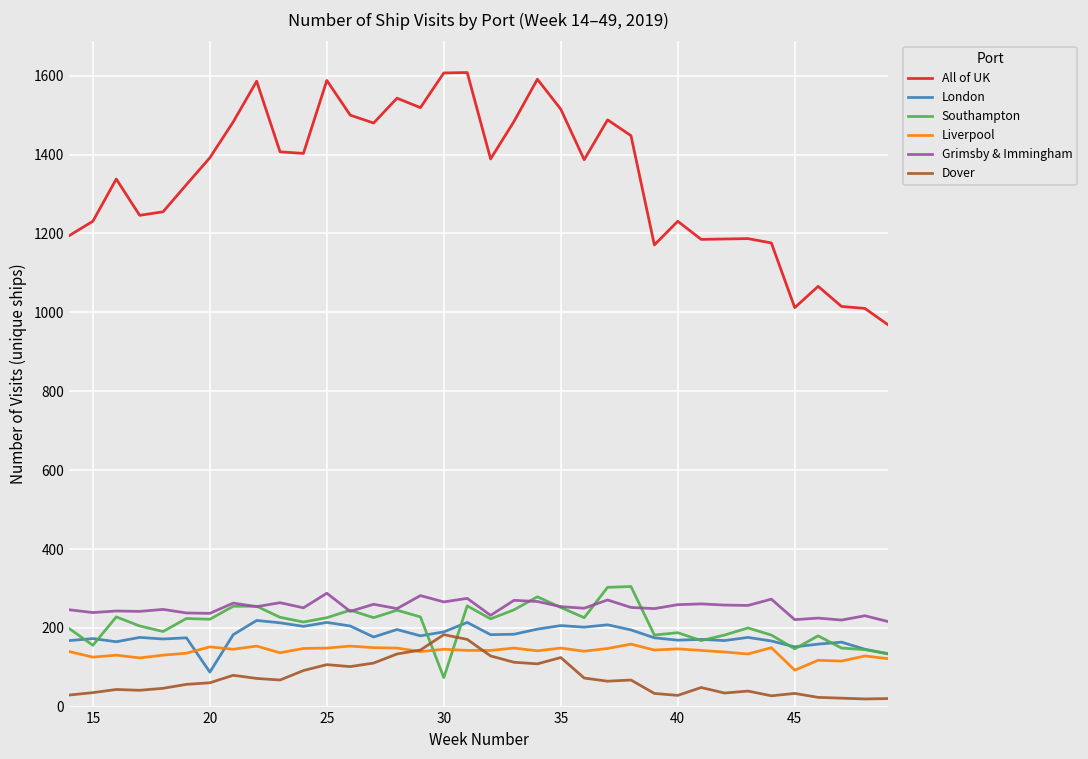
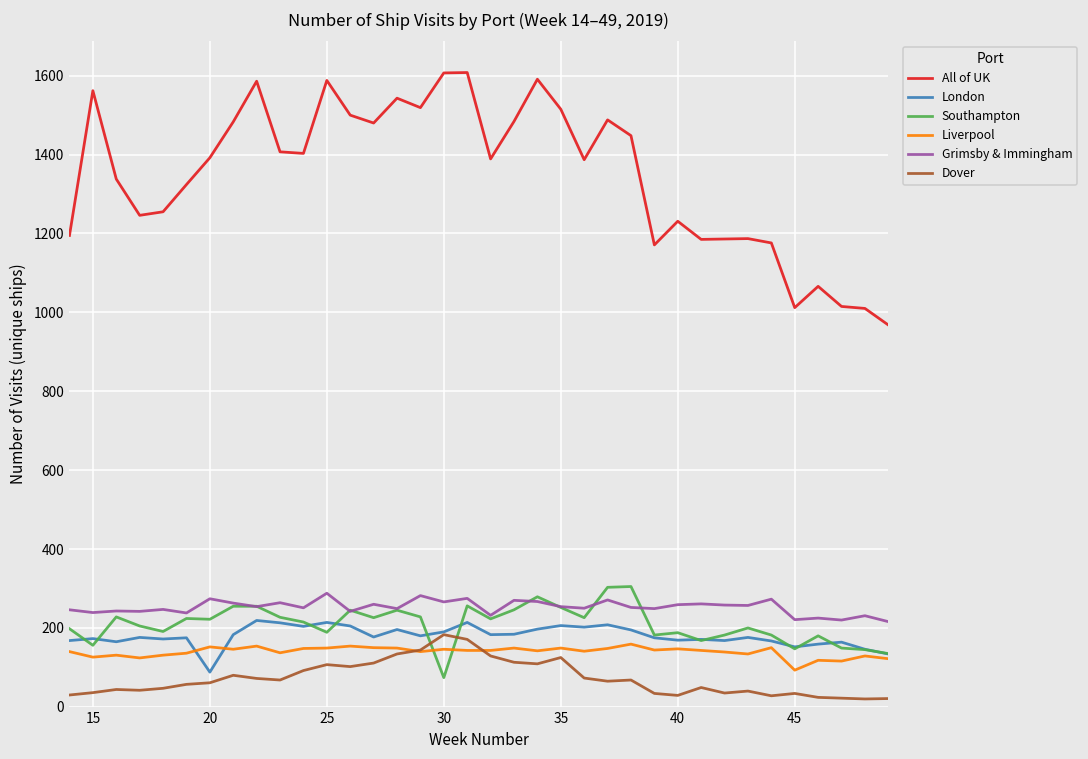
All of UK, 15: 1230 -> 1560
Grimsby & Immingham, 20: 240 -> 270
Southampton, 25: 230 -> 190
